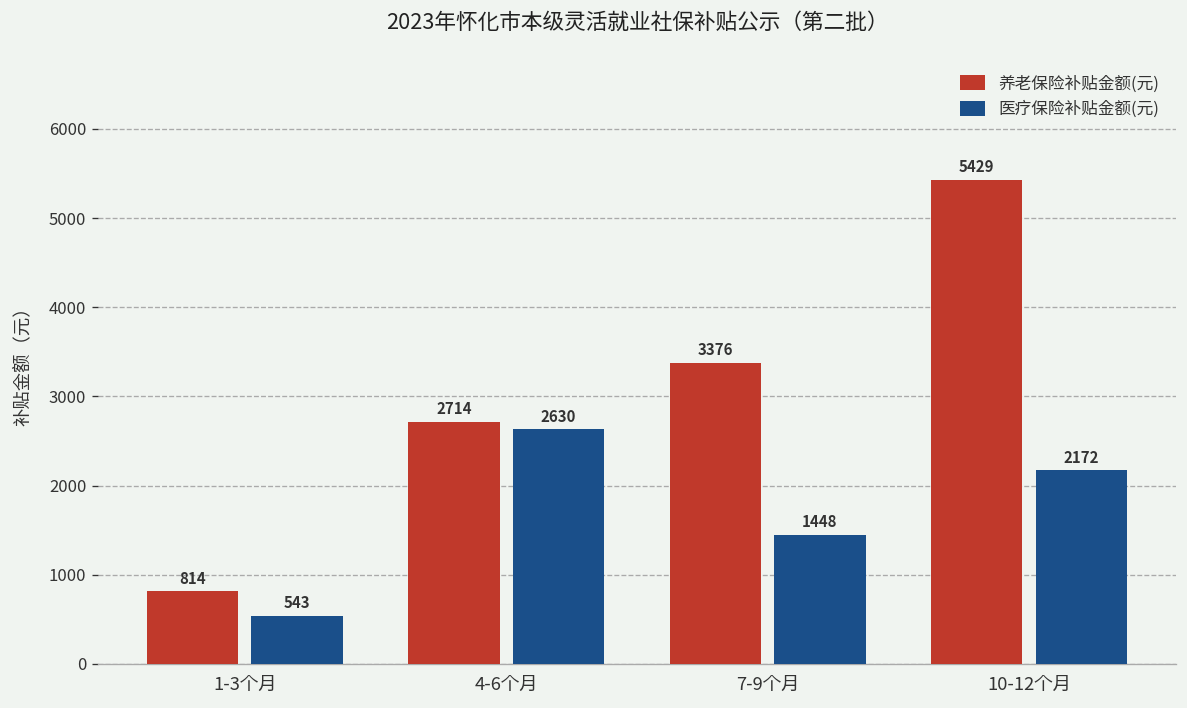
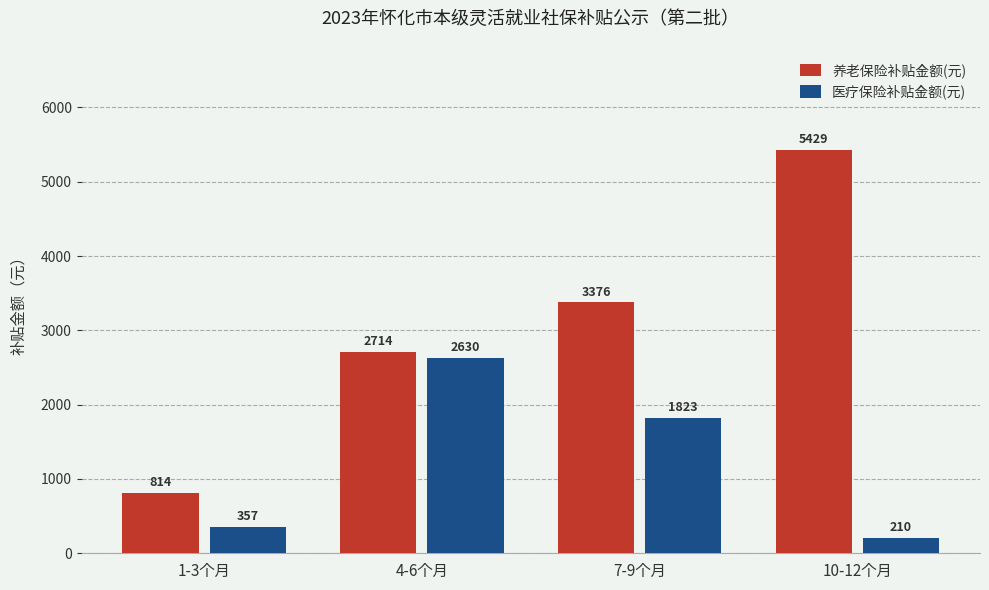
医疗保险补贴金额(元), 1-3个月: 543 -> 357
医疗保险补贴金额(元), 7-9个月: 1448 -> 1823
医疗保险补贴金额(元), 10-12个月: 2172 -> 210
